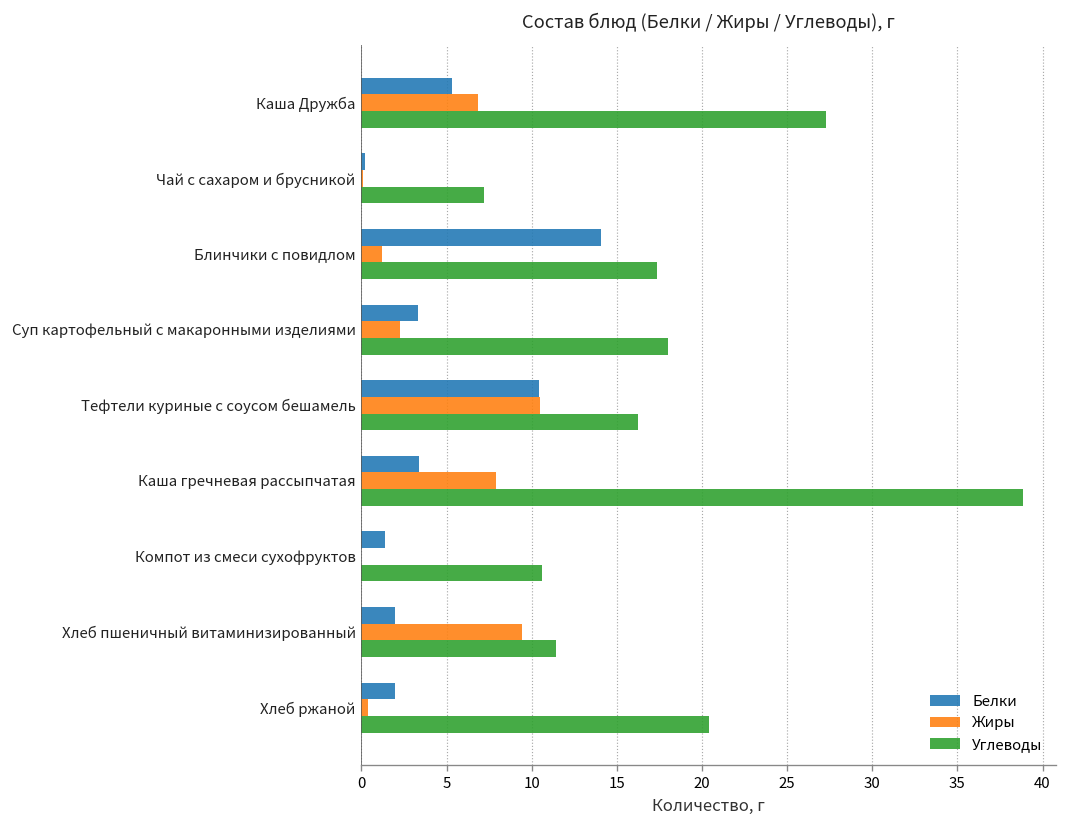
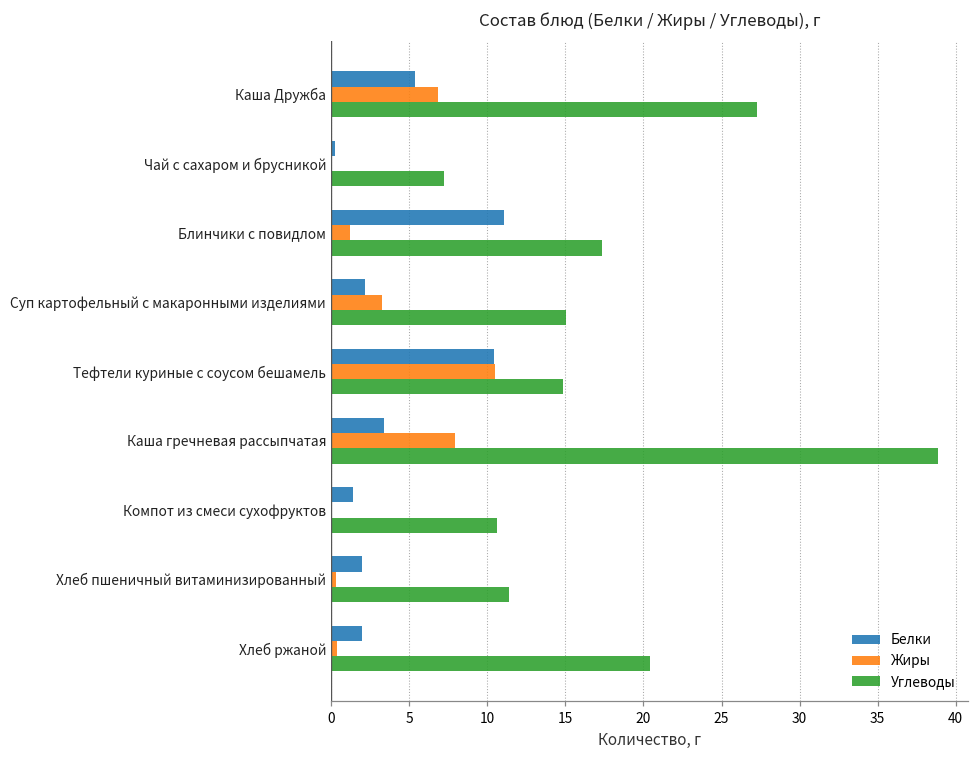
Белки, Блинчики с повидлом: 14.0 -> 11.1
Белки, Суп картофельный с макаронными изделиями: 3.3 -> 2.2
Жиры, Суп картофельный с макаронными изделиями: 2.3 -> 3.3
Углеводы, Суп картофельный с макаронными изделиями: 18.0 -> 15.1
Углеводы, Тефтели куриные с соусом бешамель: 16.2 -> 14.9
Жиры, Хлеб пшеничный витаминизированный: 9.4 -> 0.3
